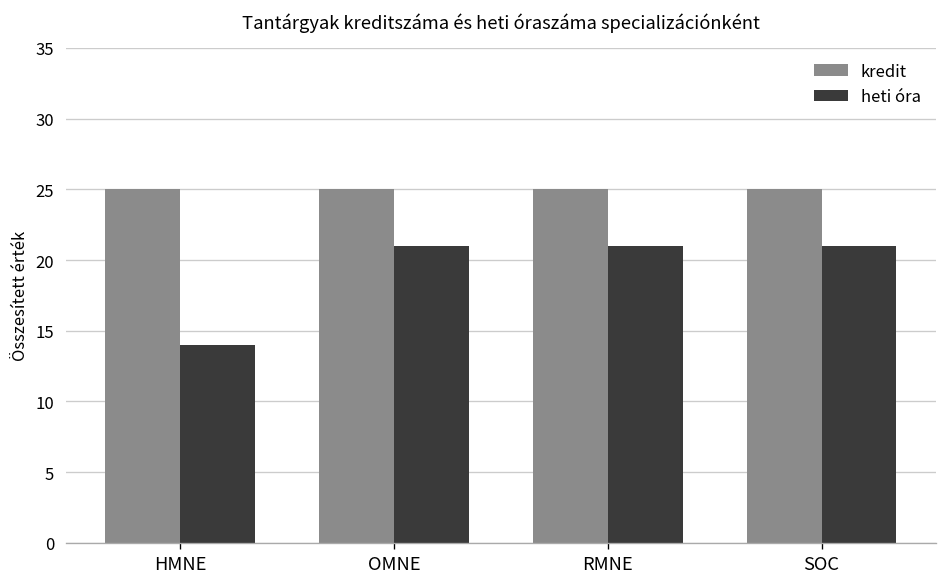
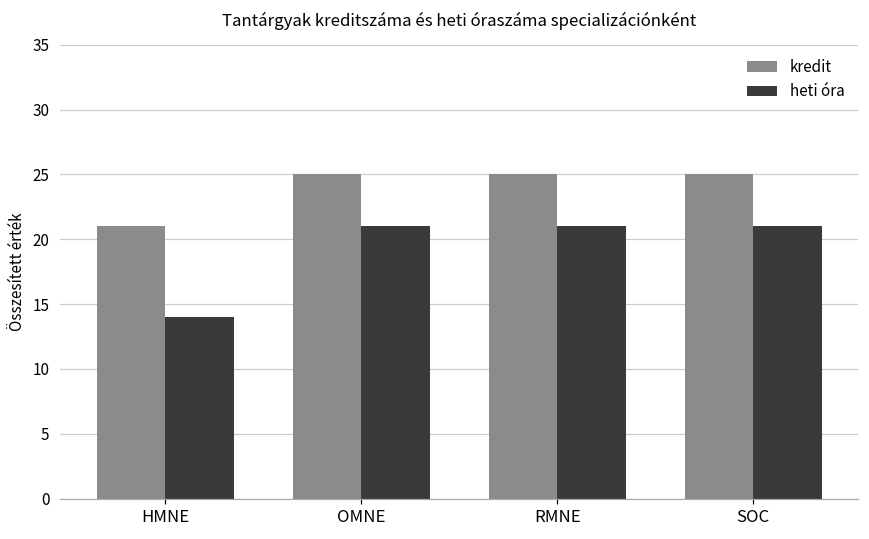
kredit, HMNE: 25 -> 21
